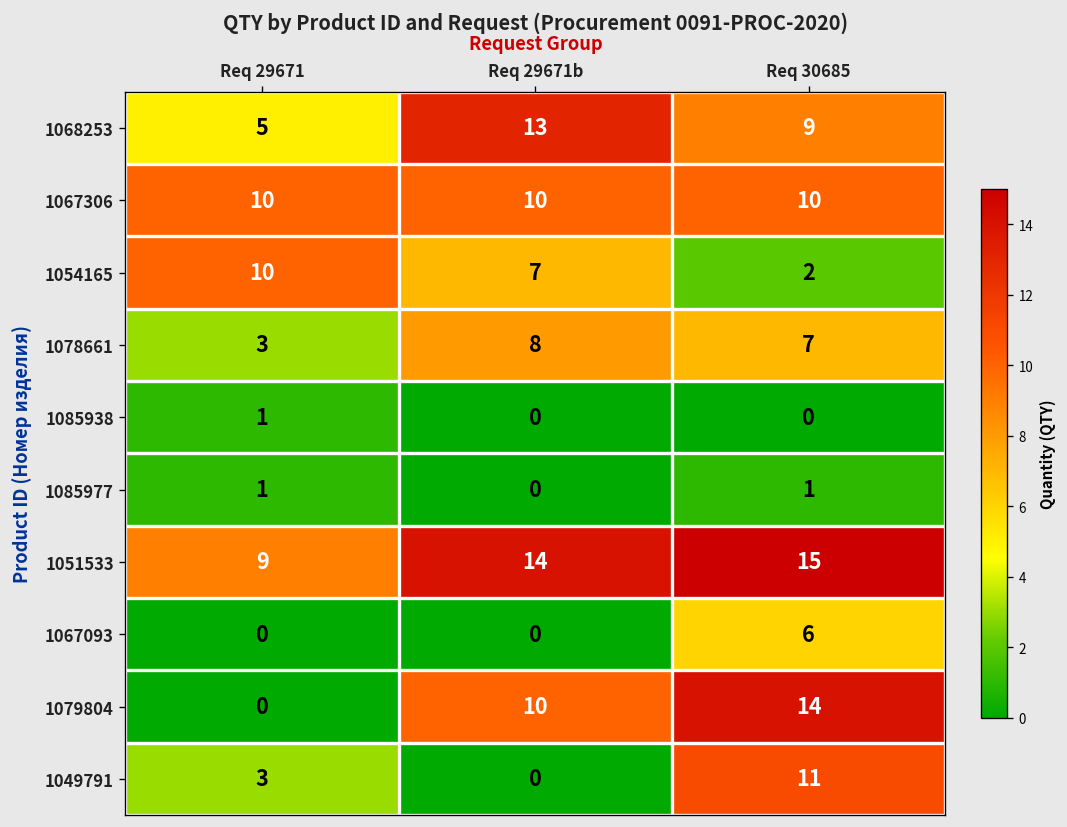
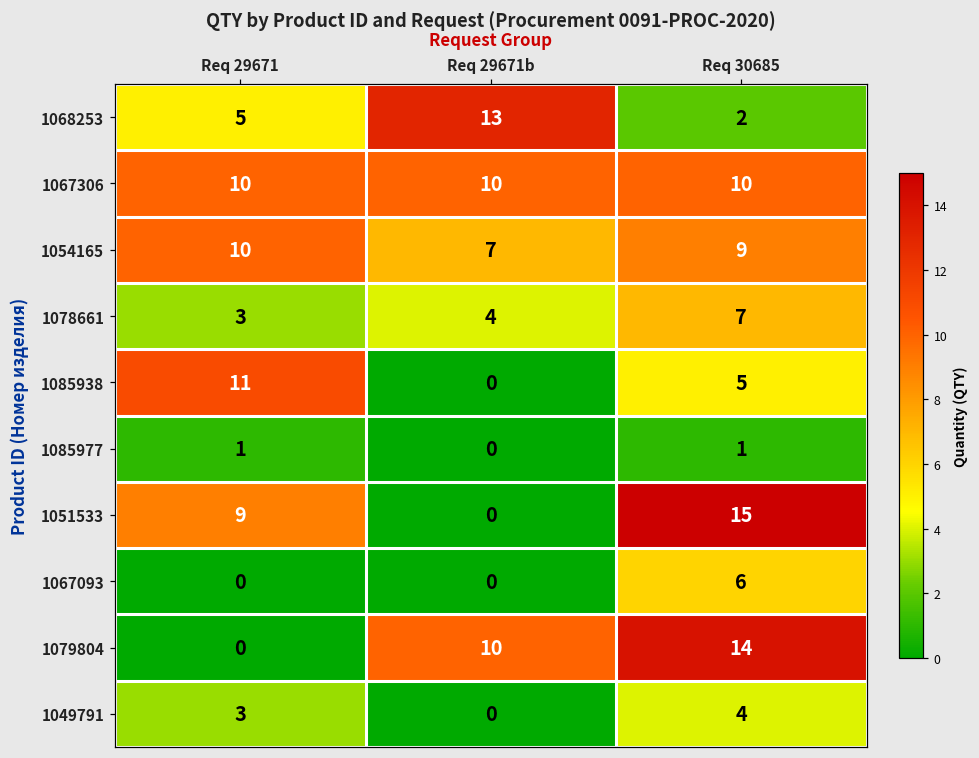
1068253, Req 30685: 9 -> 2
1054165, Req 30685: 2 -> 9
1078661, Req 29671b: 8 -> 4
1085938, Req 29671: 1 -> 11
1085938, Req 30685: 0 -> 5
1051533, Req 29671b: 14 -> 0
1049791, Req 30685: 11 -> 4
